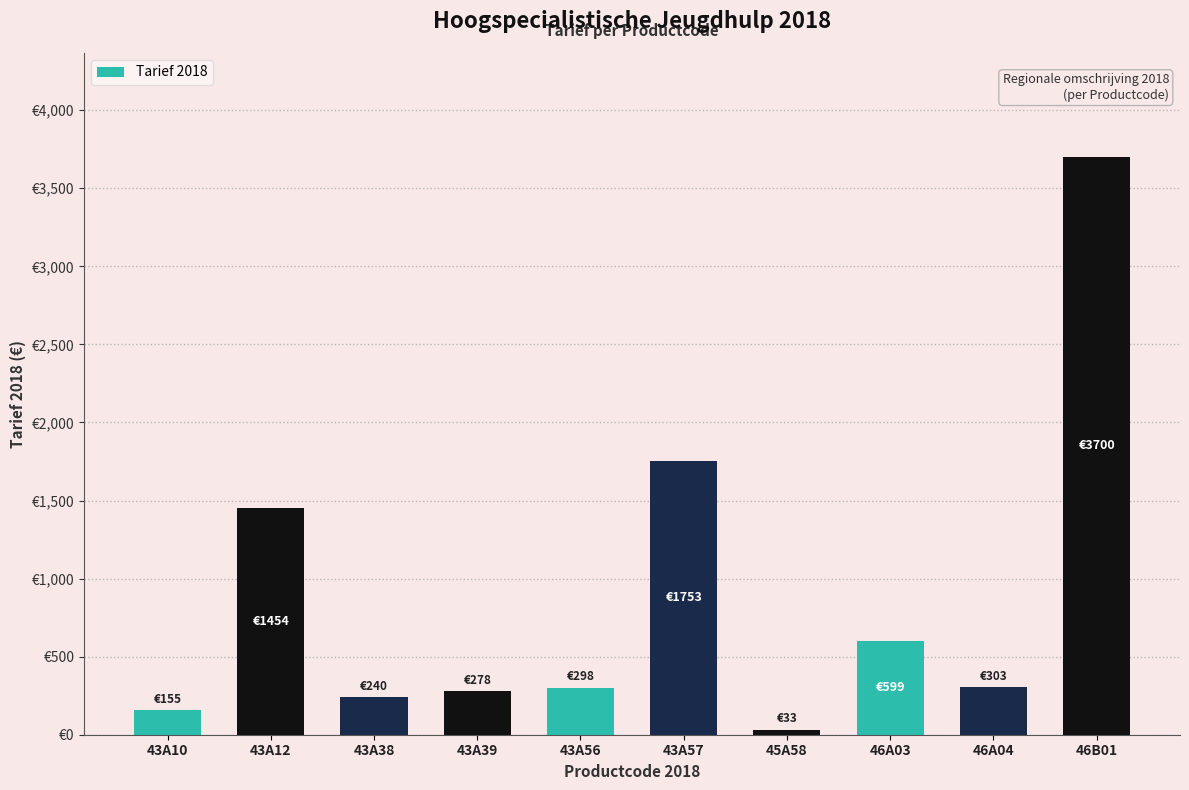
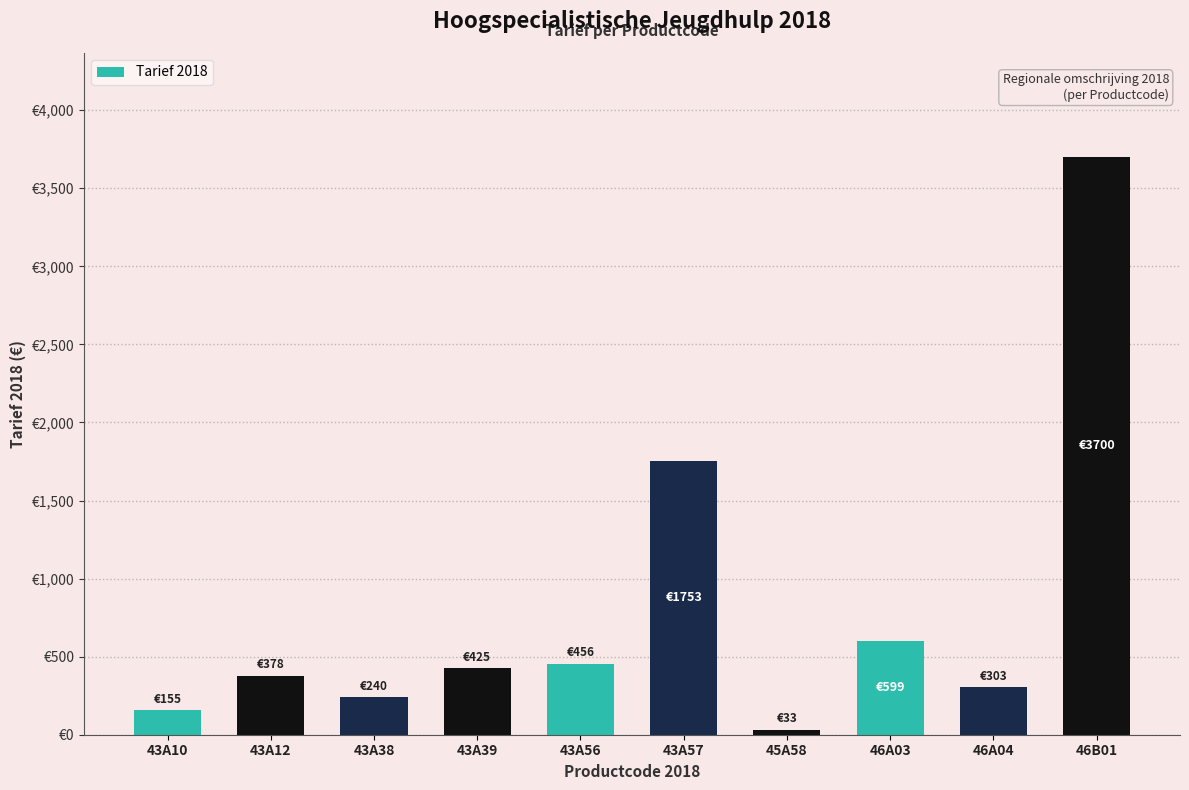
43A12: €1454 -> €378
43A39: €278 -> €425
43A56: €298 -> €456
